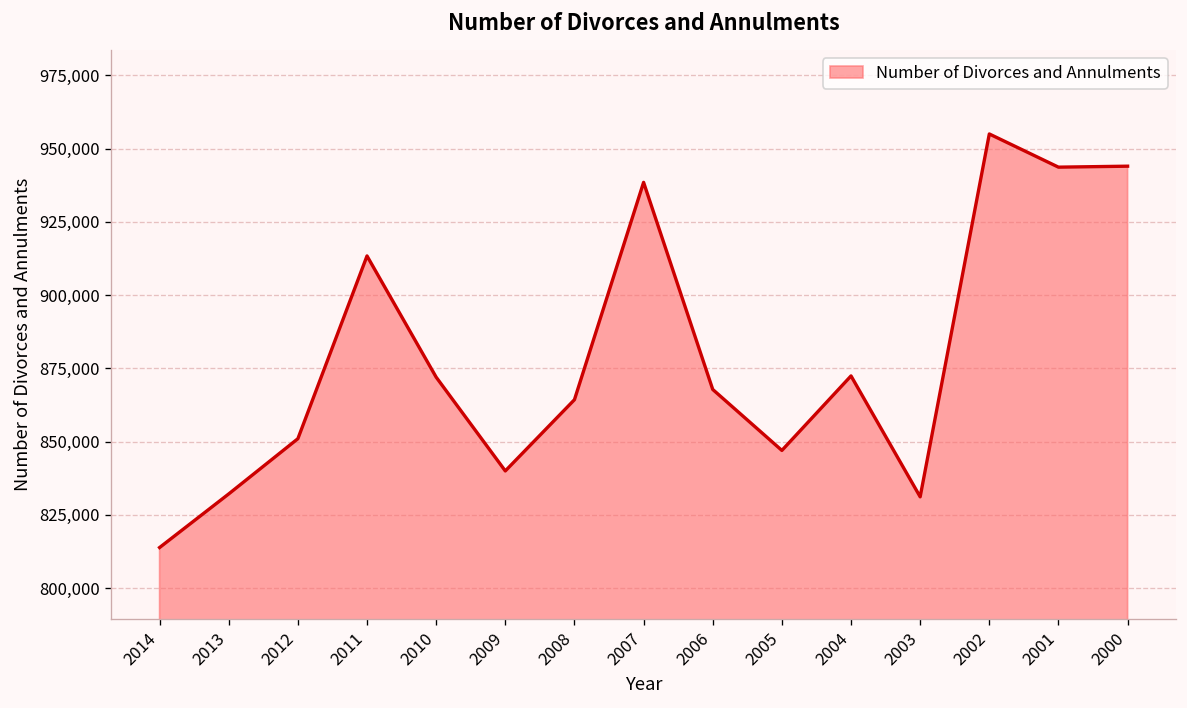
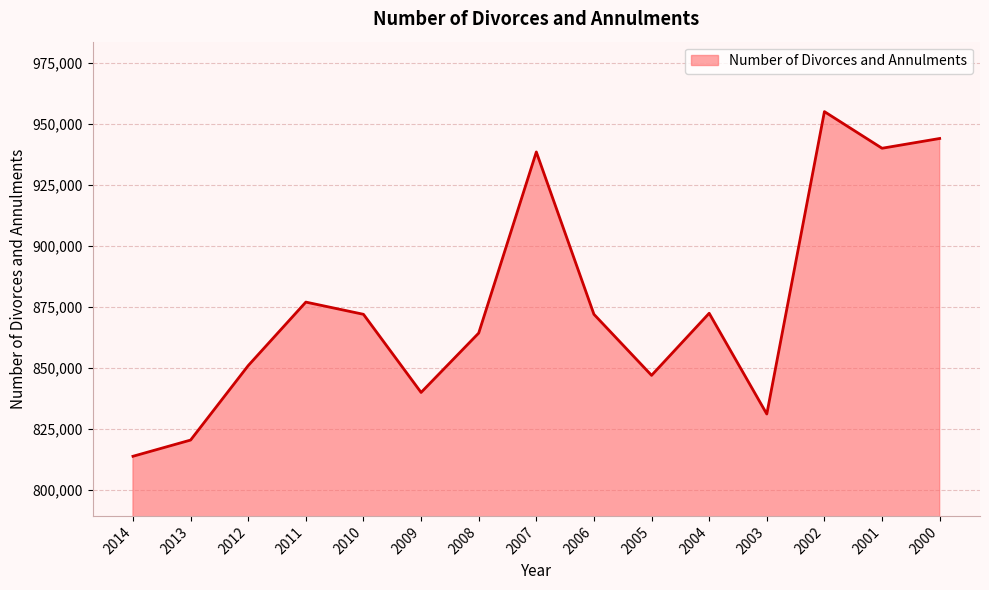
2013: 832,000 -> 821,000
2011: 913,000 -> 877,000
2006: 868,000 -> 872,000
2001: 944,000 -> 940,000
